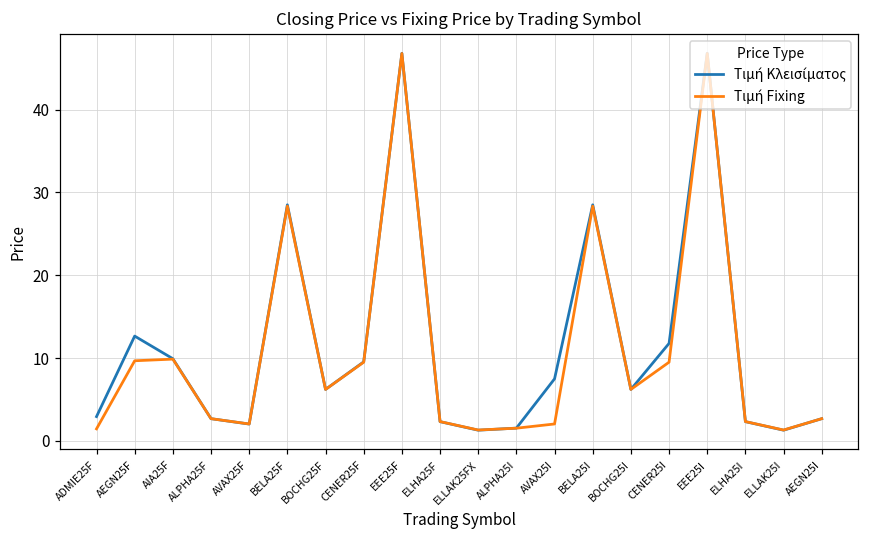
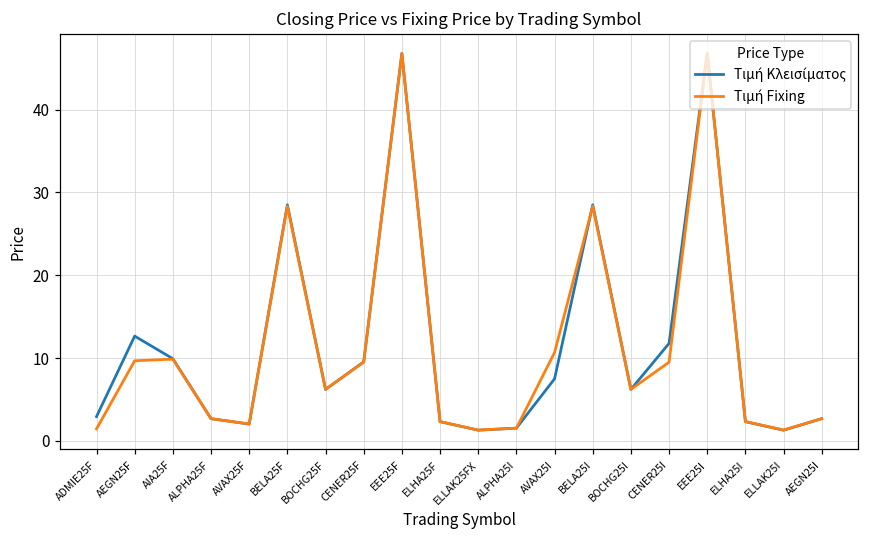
Τιμή Fixing, AVAX25I: 2 -> 11
